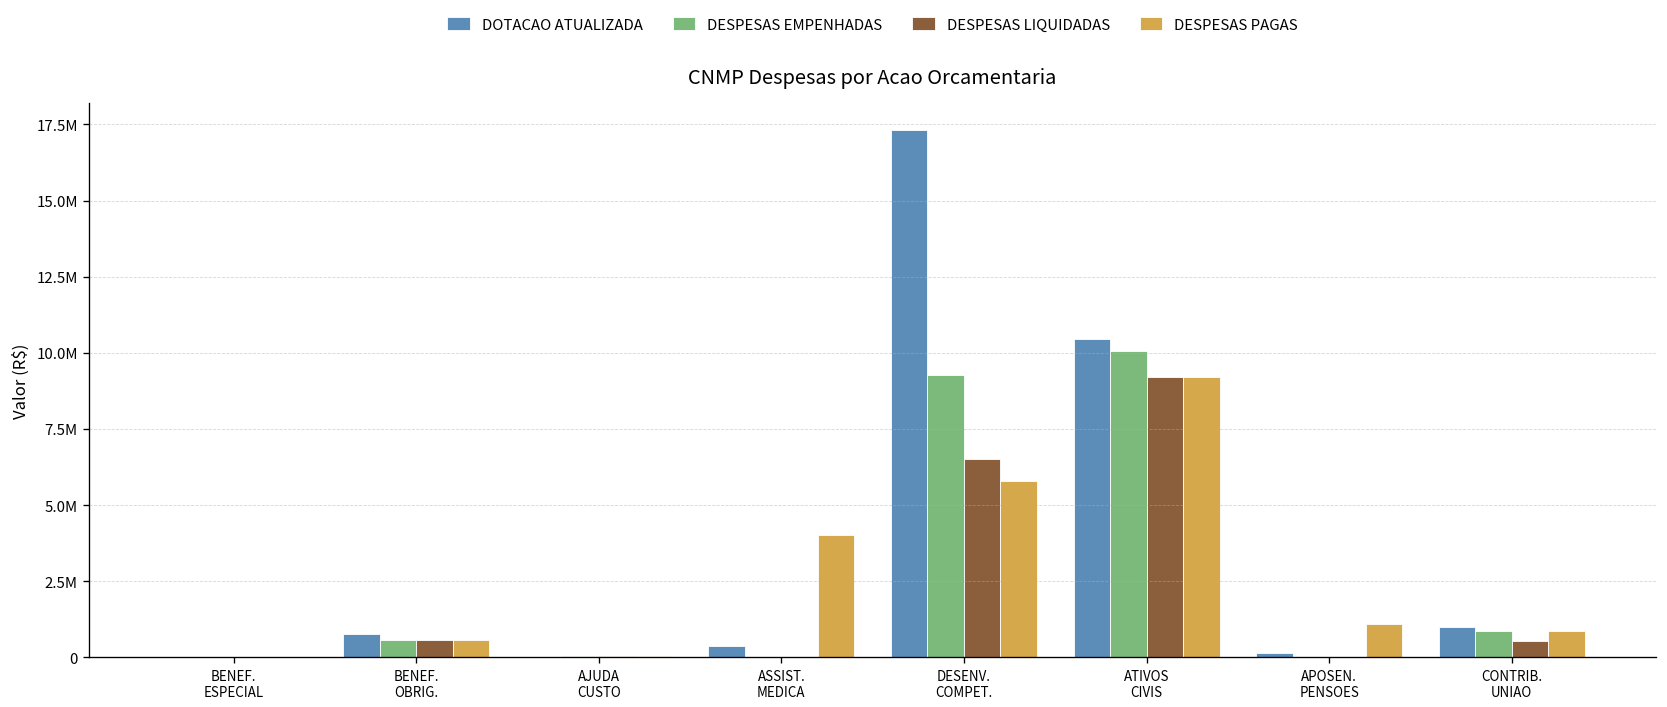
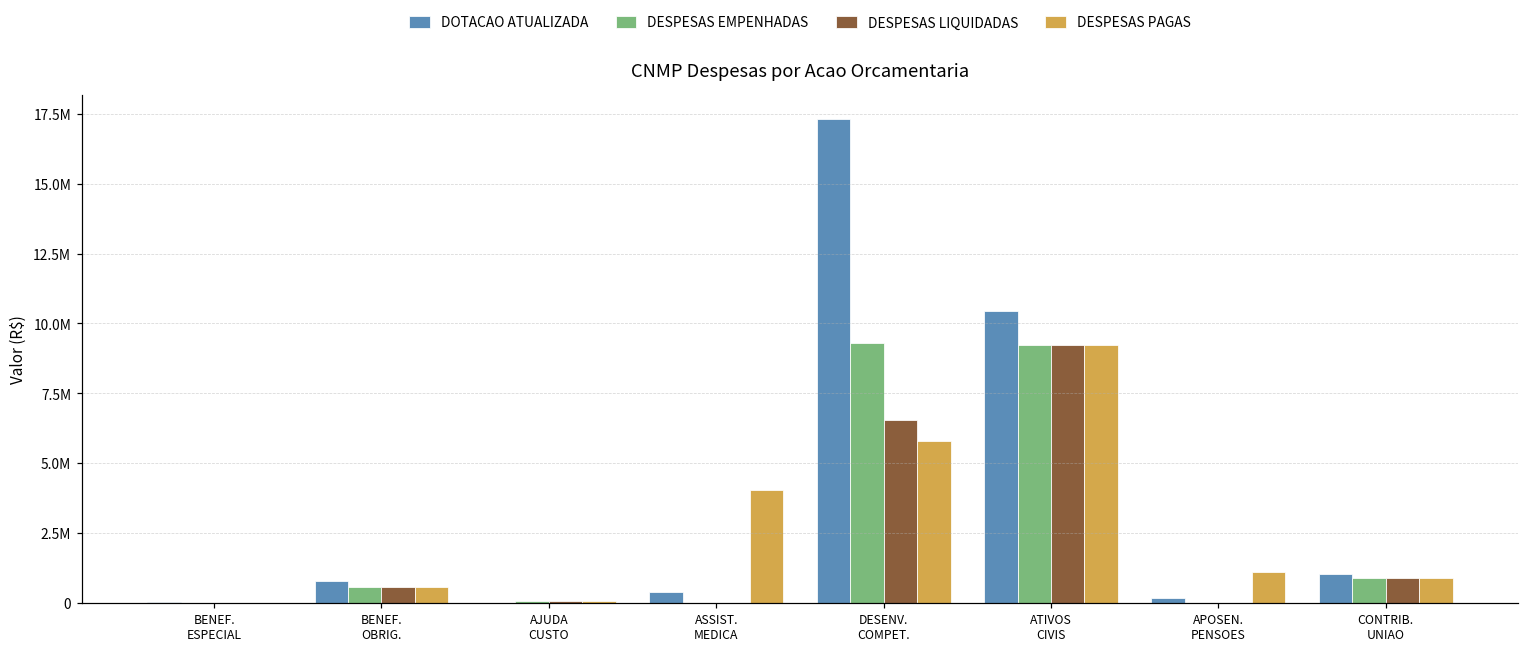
DESPESAS EMPENHADAS, ATIVOS CIVIS: 10100000 -> 9200000
DESPESAS LIQUIDADAS, CONTRIB. UNIAO: 600000 -> 900000
